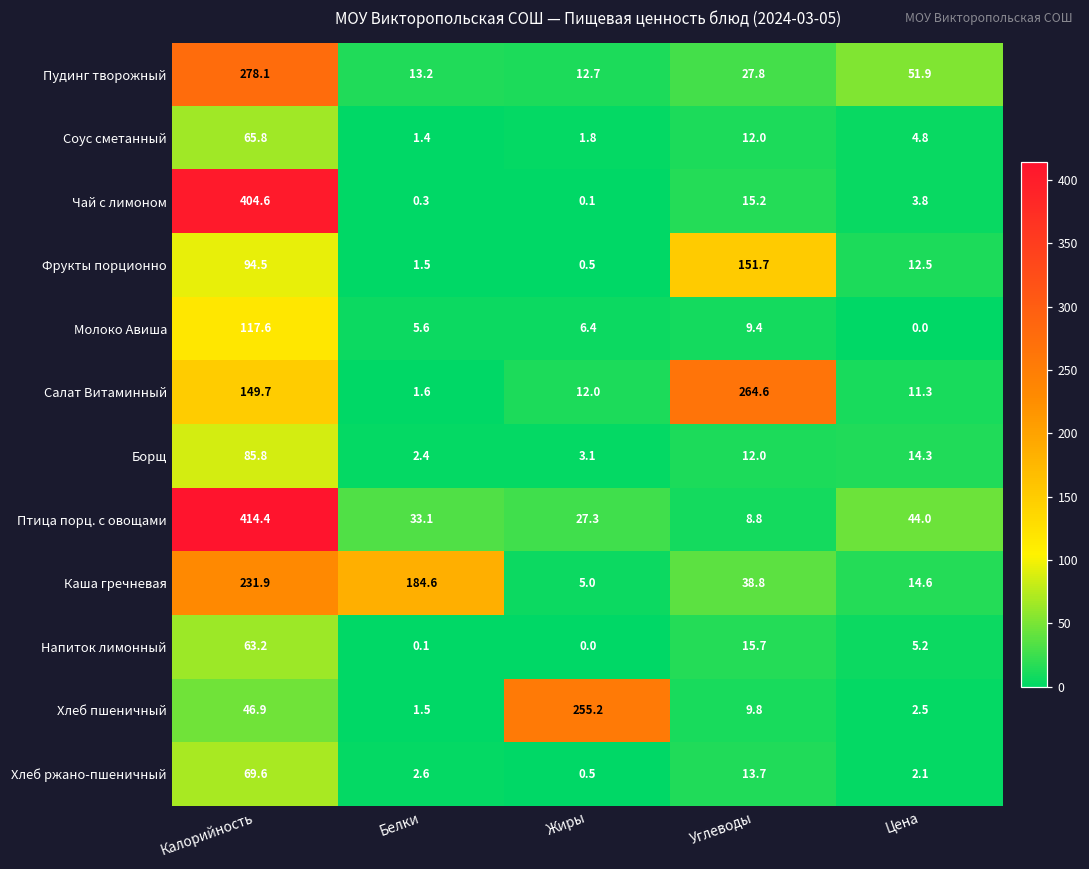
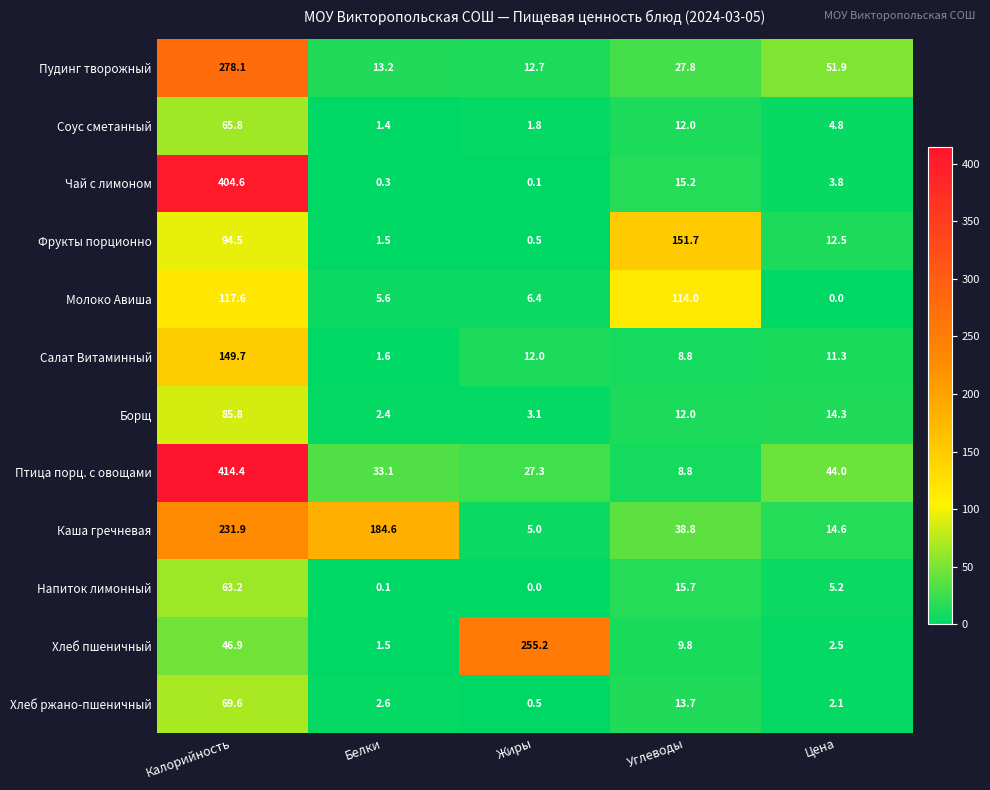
Молоко Авиша, Углеводы: 9.4 -> 114.0
Салат Витаминный, Углеводы: 264.6 -> 8.8
